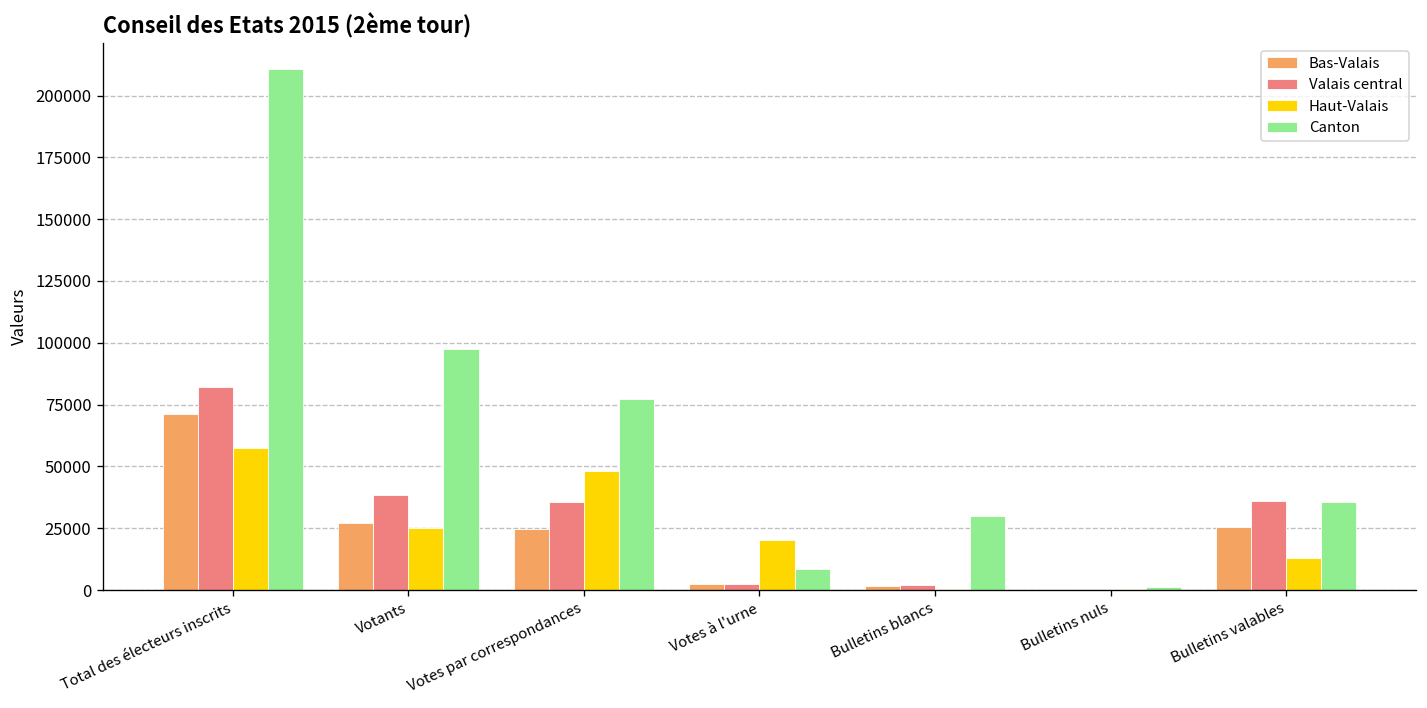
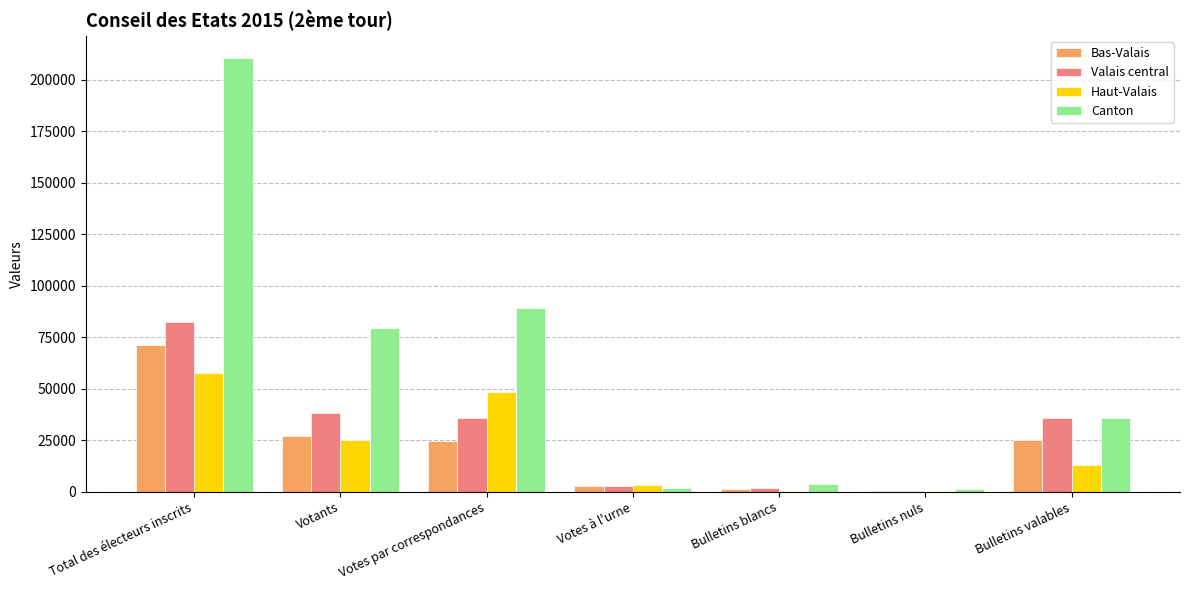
Canton, Votants: 97000 -> 79000
Canton, Votes par correspondances: 77000 -> 89000
Haut-Valais, Votes à l'urne: 20000 -> 3000
Canton, Votes à l'urne: 8000 -> 2000
Canton, Bulletins blancs: 30000 -> 4000
